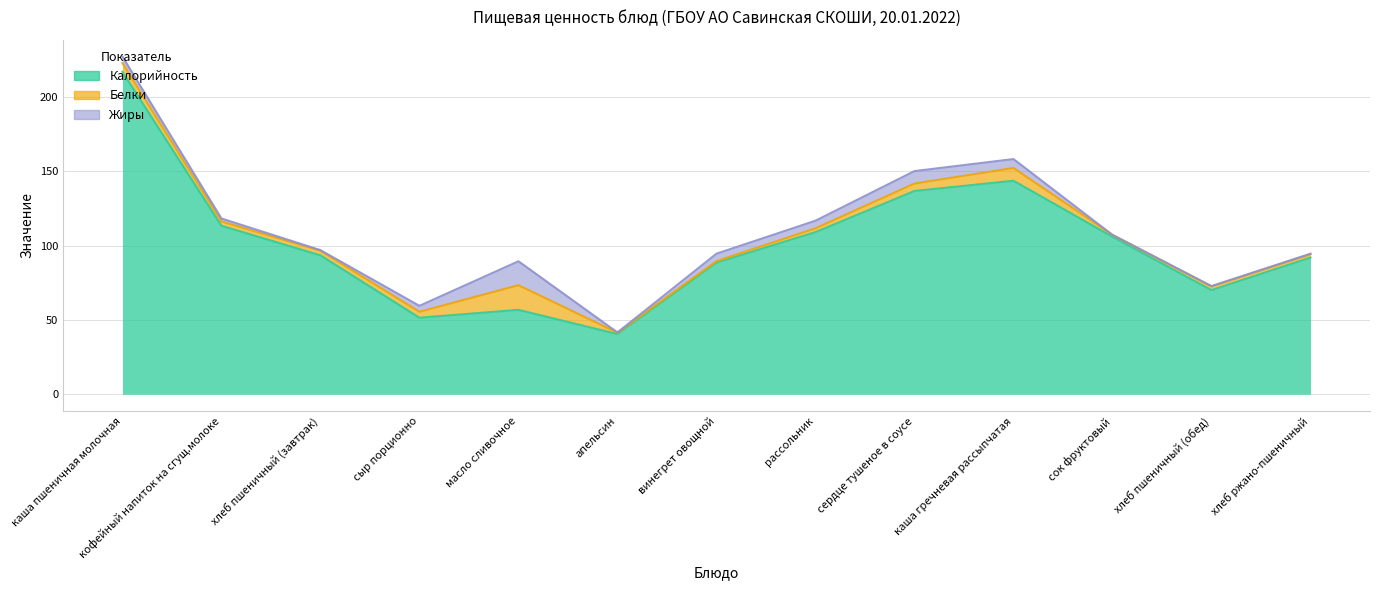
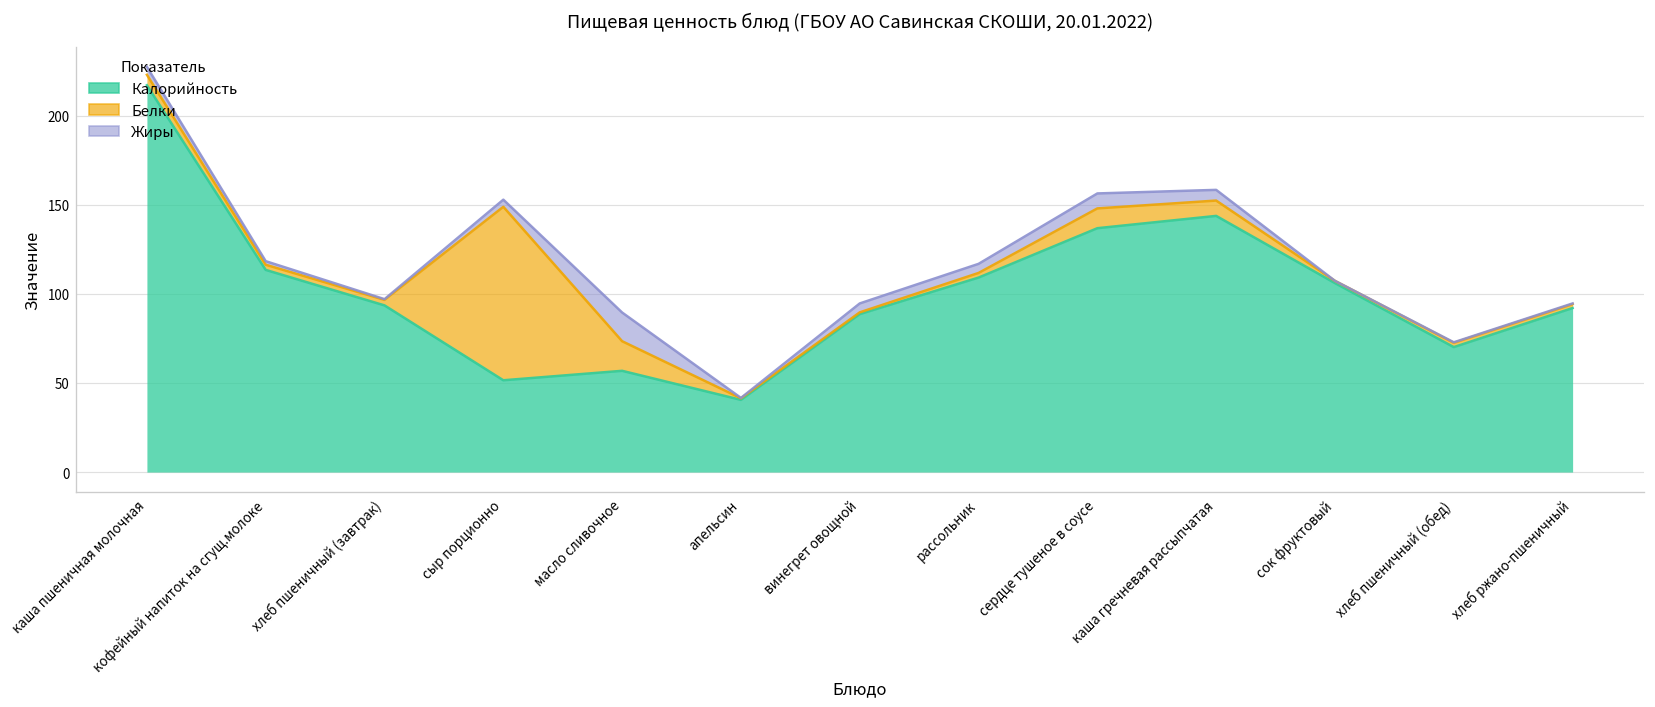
Белки, сыр порционно: 4 -> 97
Белки, сердце тушеное в соусе: 5 -> 11
